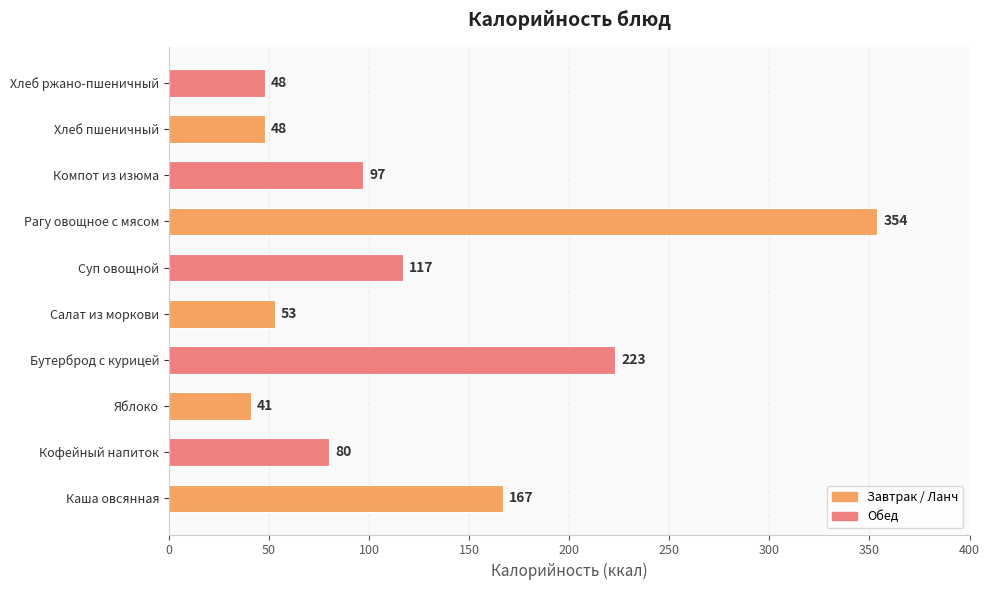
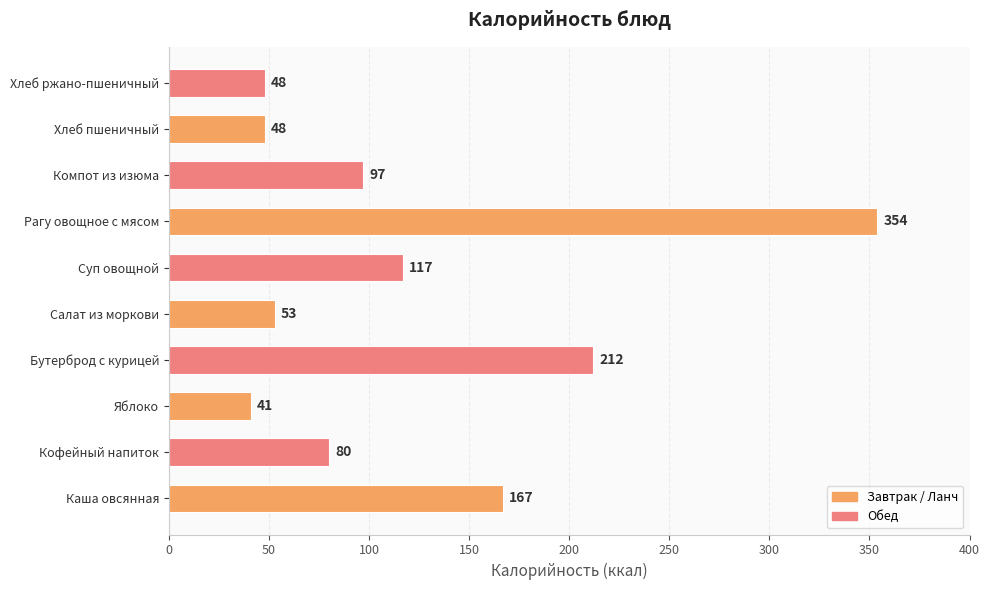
Бутерброд с курицей: 223 -> 212
